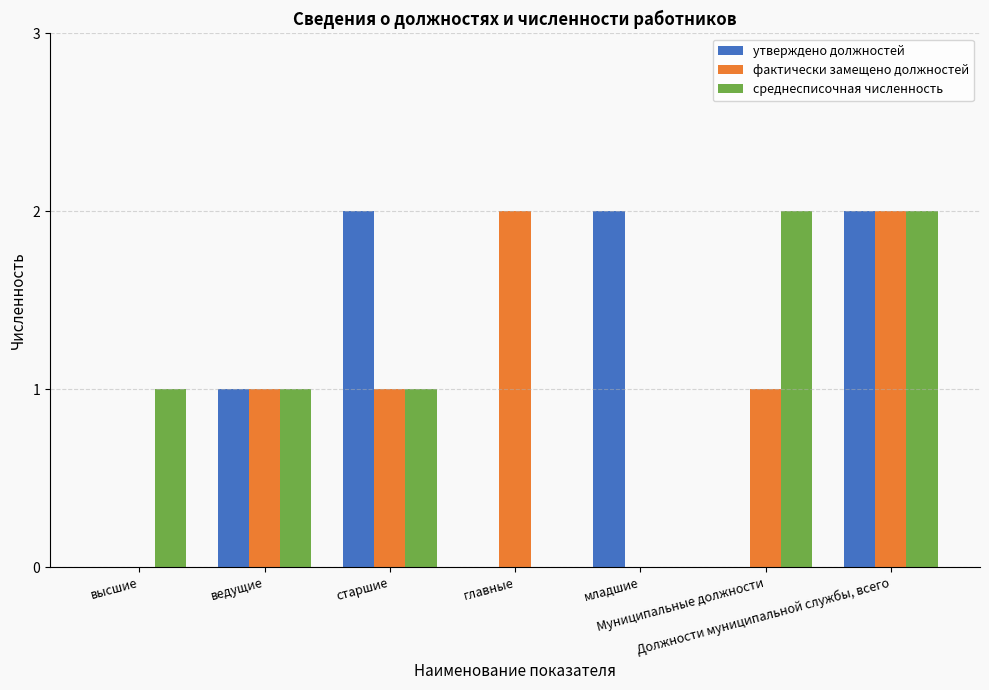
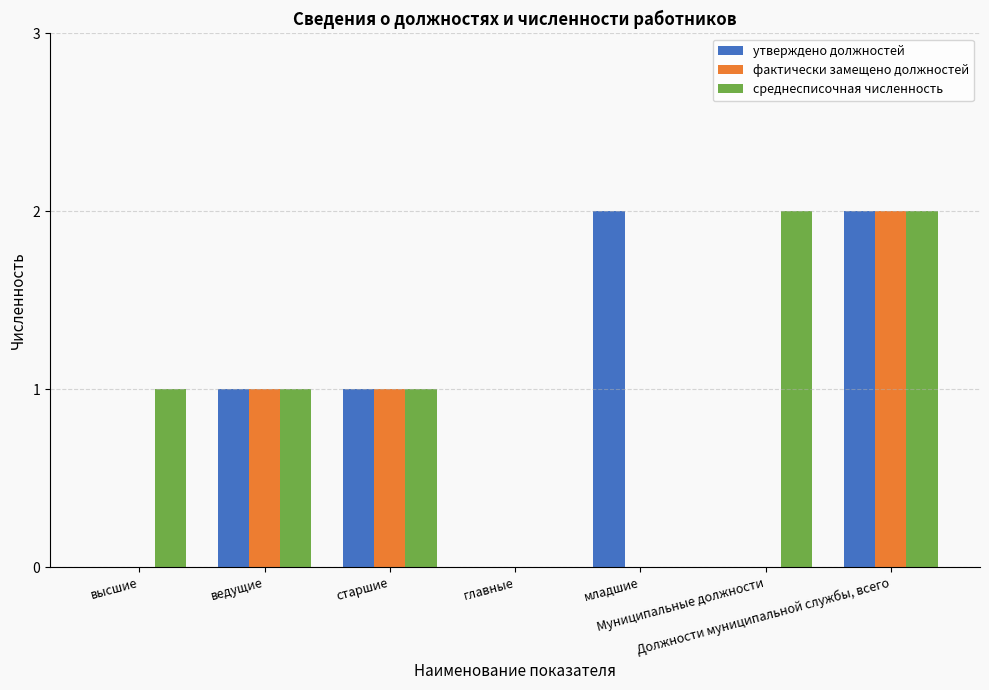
утверждено должностей, старшие: 2 -> 1
фактически замещено должностей, главные: 2 -> 0
фактически замещено должностей, Муниципальные должности: 1 -> 0
